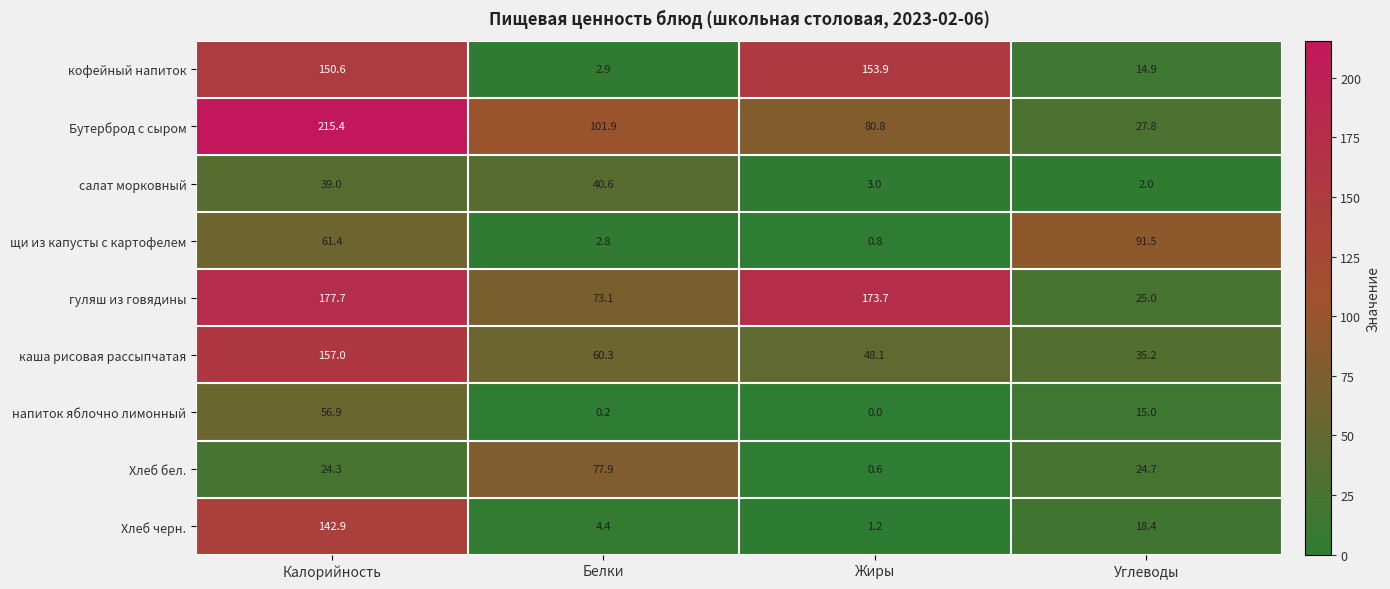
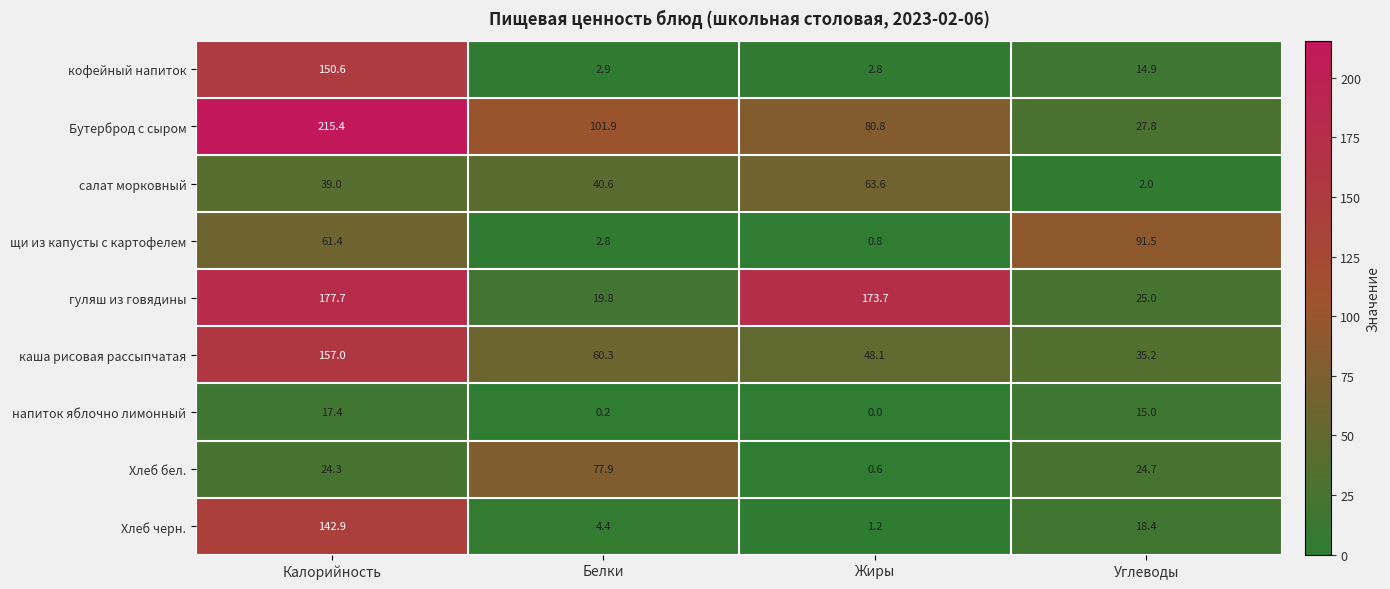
кофейный напиток, Жиры: 153.9 -> 2.8
салат морковный, Жиры: 3.0 -> 63.6
гуляш из говядины, Белки: 73.1 -> 19.8
напиток яблочно лимонный, Калорийность: 56.9 -> 17.4
